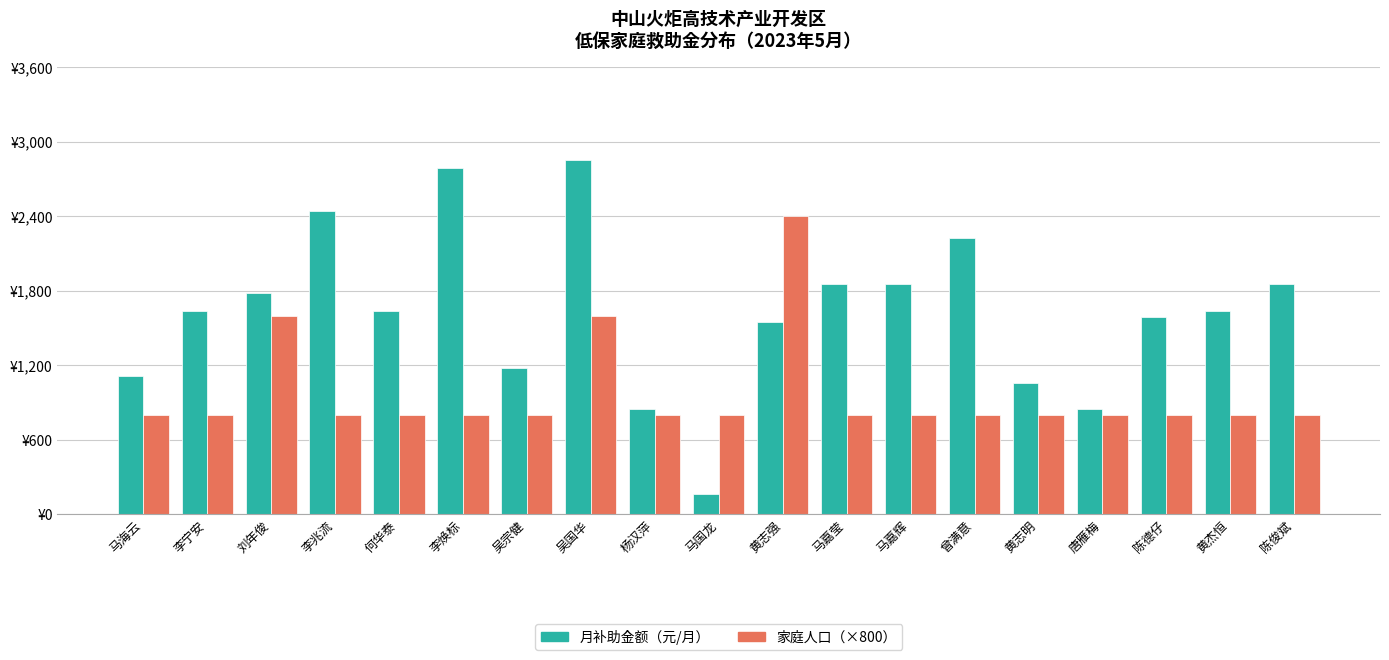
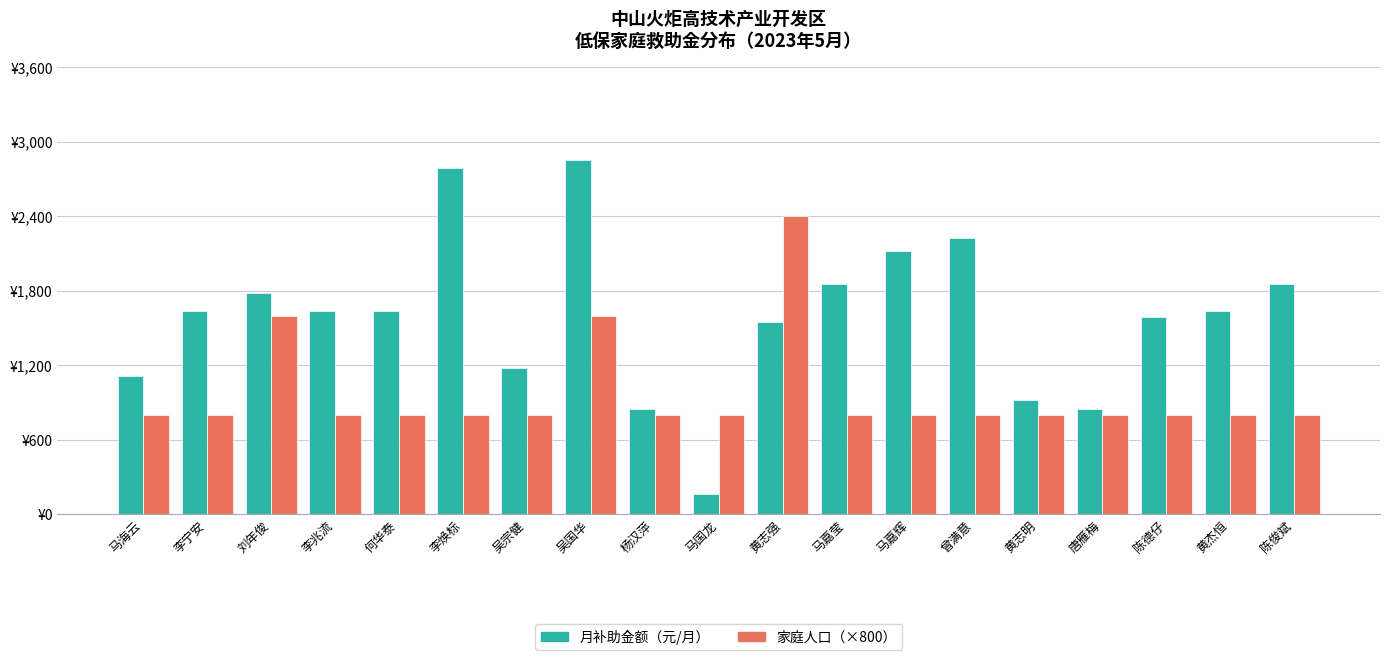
月补助金额（元/月）, 李兆流: ¥2,450 -> ¥1,630
月补助金额（元/月）, 马嘉辉: ¥1,860 -> ¥2,120
月补助金额（元/月）, 黄志明: ¥1,050 -> ¥920
